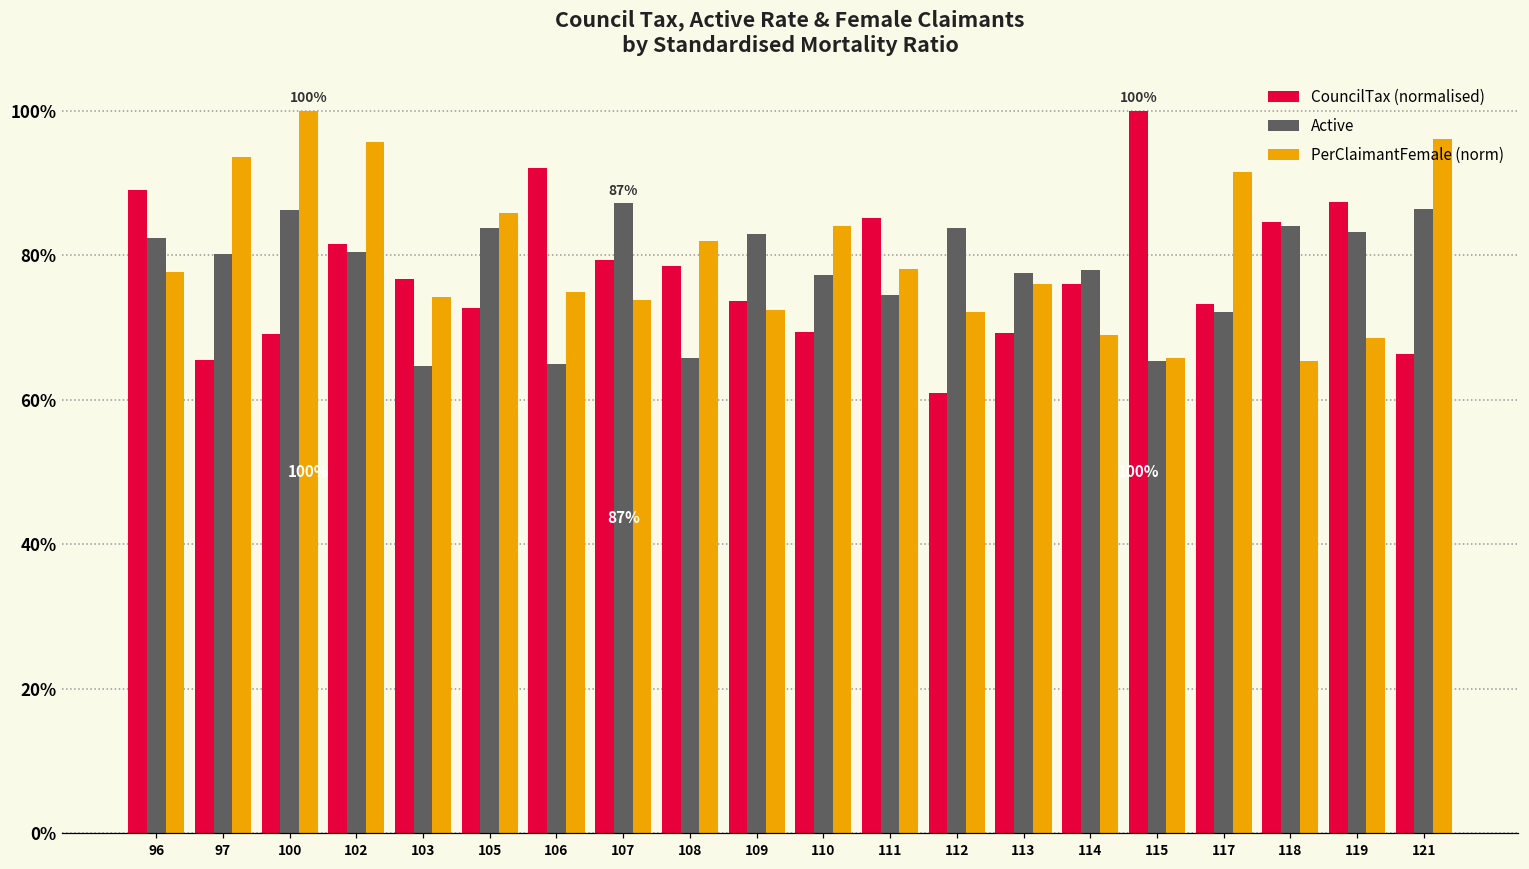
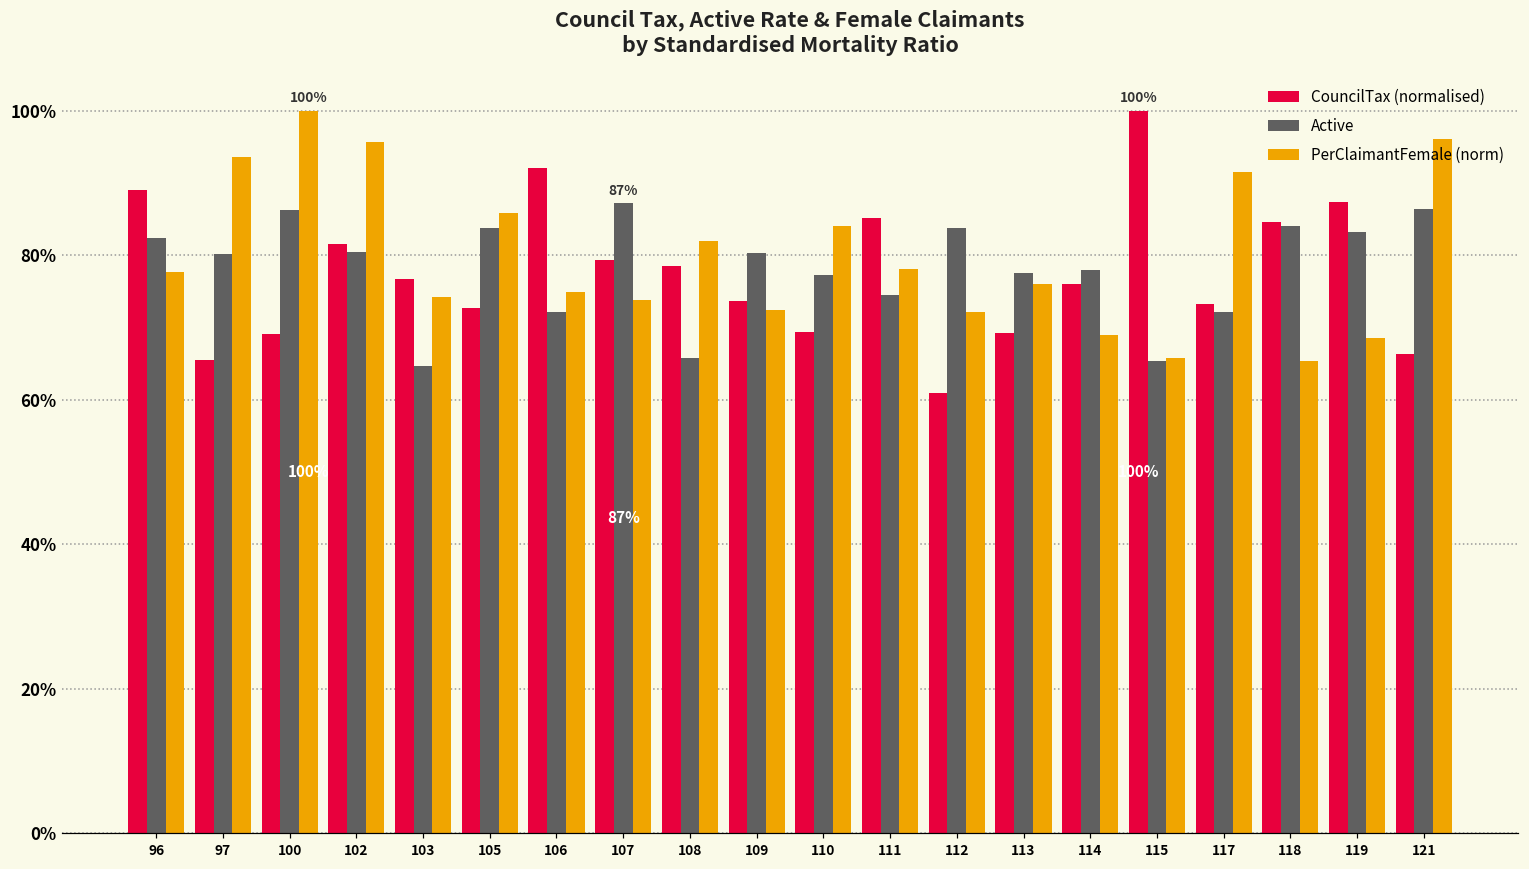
Active, 106: 65% -> 72%
Active, 109: 83% -> 80%
